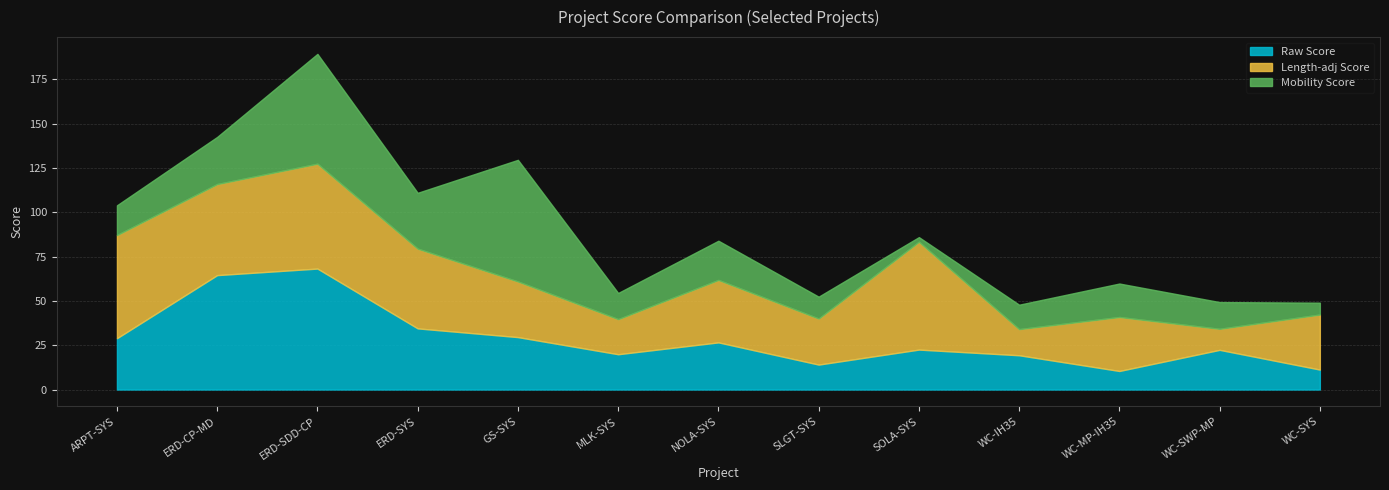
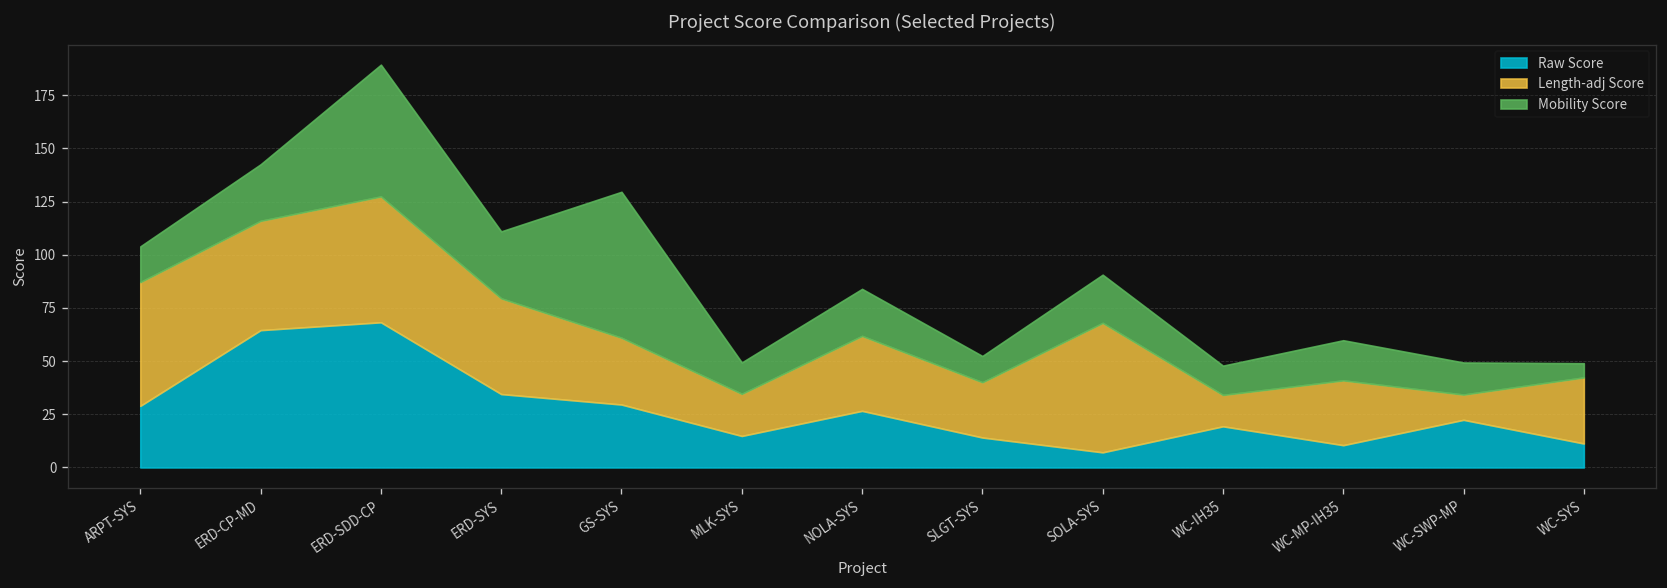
Raw Score, MLK-SYS: 20 -> 15
Raw Score, SOLA-SYS: 23 -> 7
Mobility Score, SOLA-SYS: 3 -> 23
